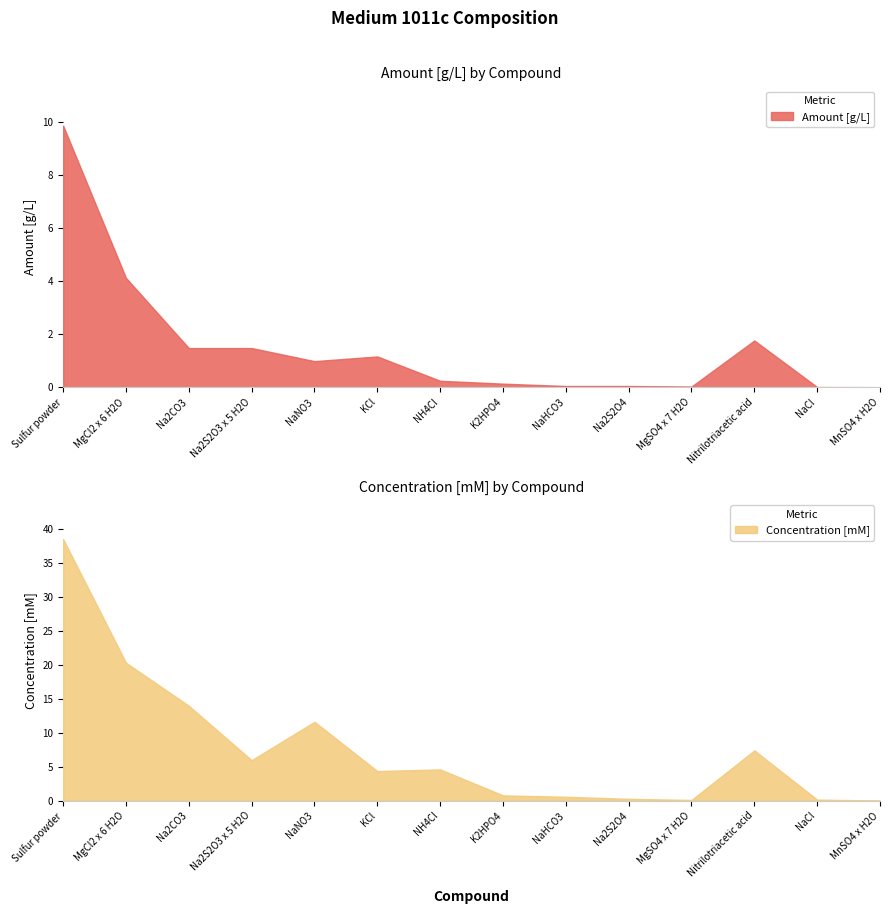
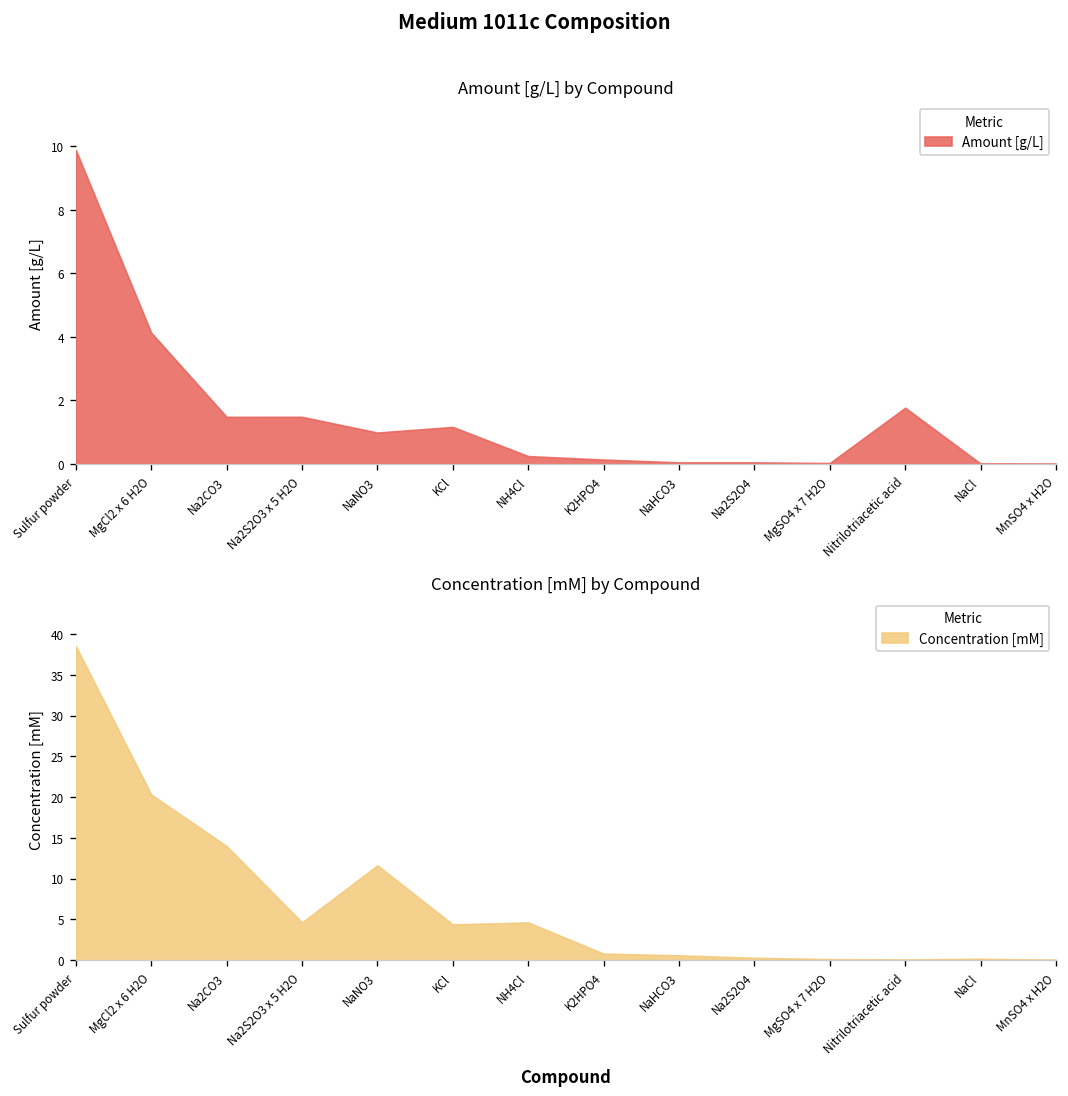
Concentration [mM] by Compound, Na2S2O3 x 5 H2O: 6 -> 5
Concentration [mM] by Compound, Nitrilotriacetic acid: 7 -> 0
